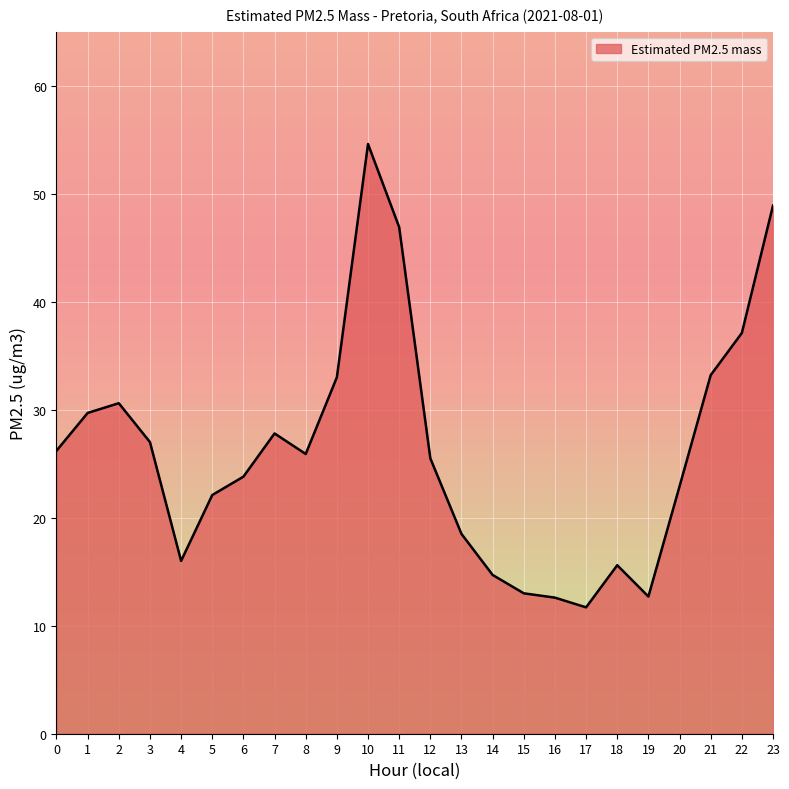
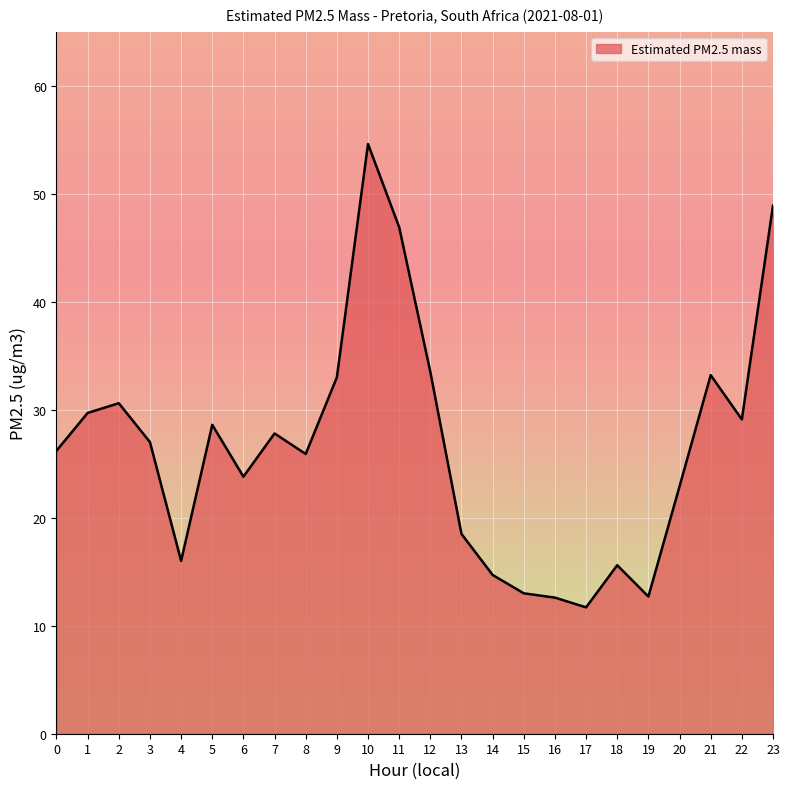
5: 22.1 -> 28.6
12: 25.5 -> 33.5
22: 37.1 -> 29.1
